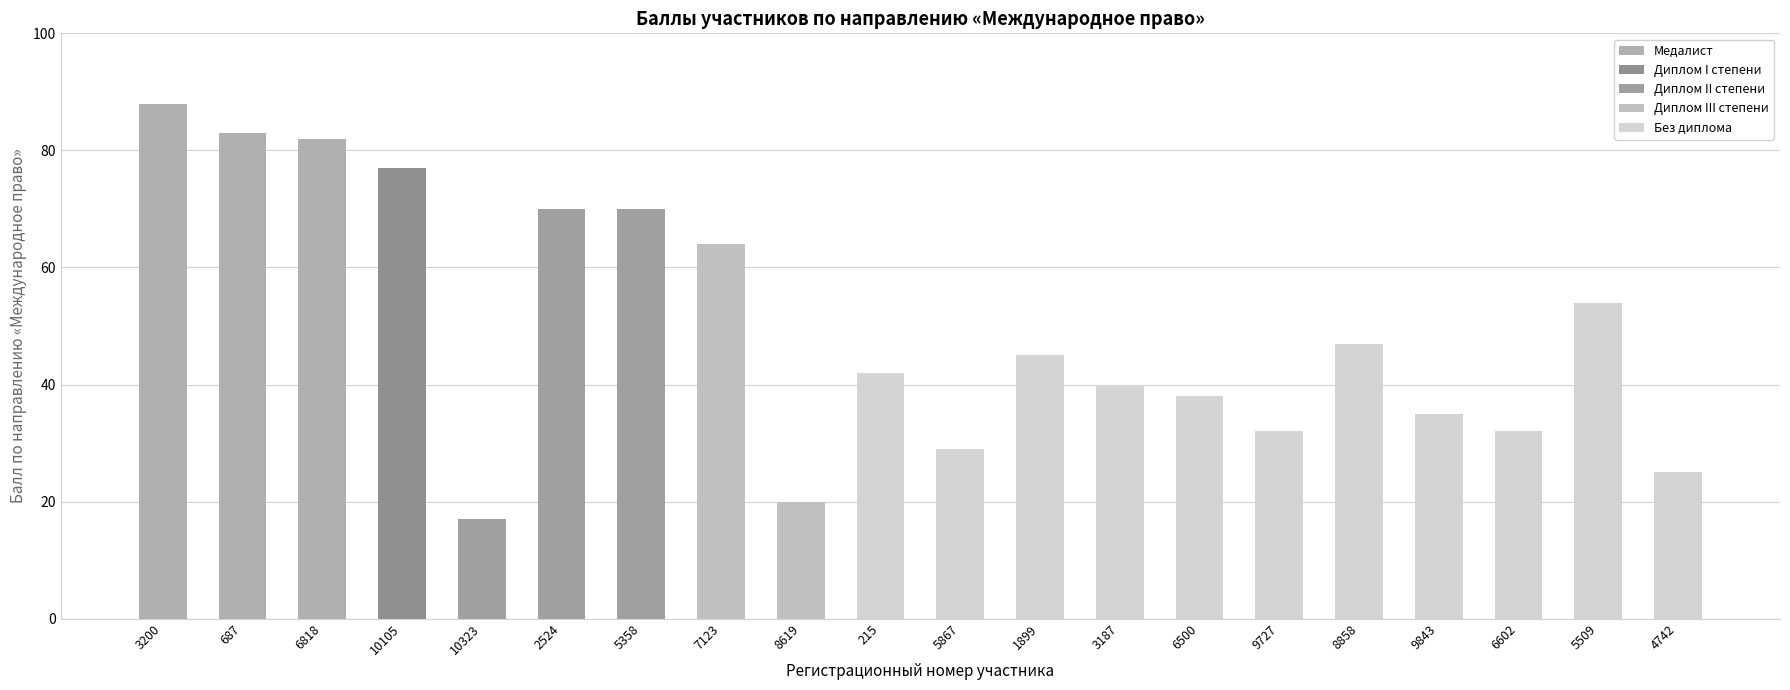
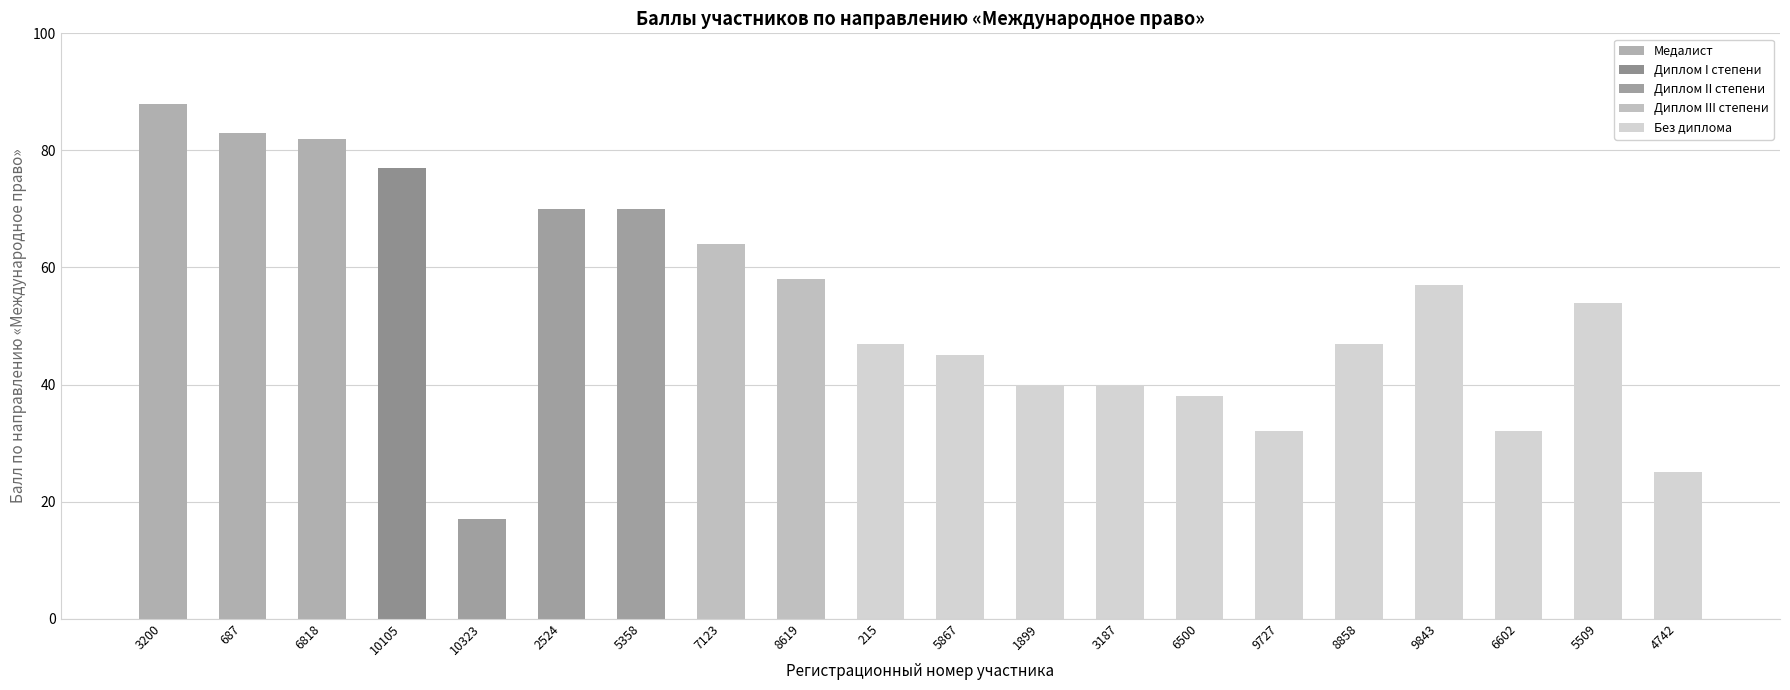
8619: 20 -> 58
215: 42 -> 47
5867: 29 -> 45
1899: 45 -> 40
9843: 35 -> 57
